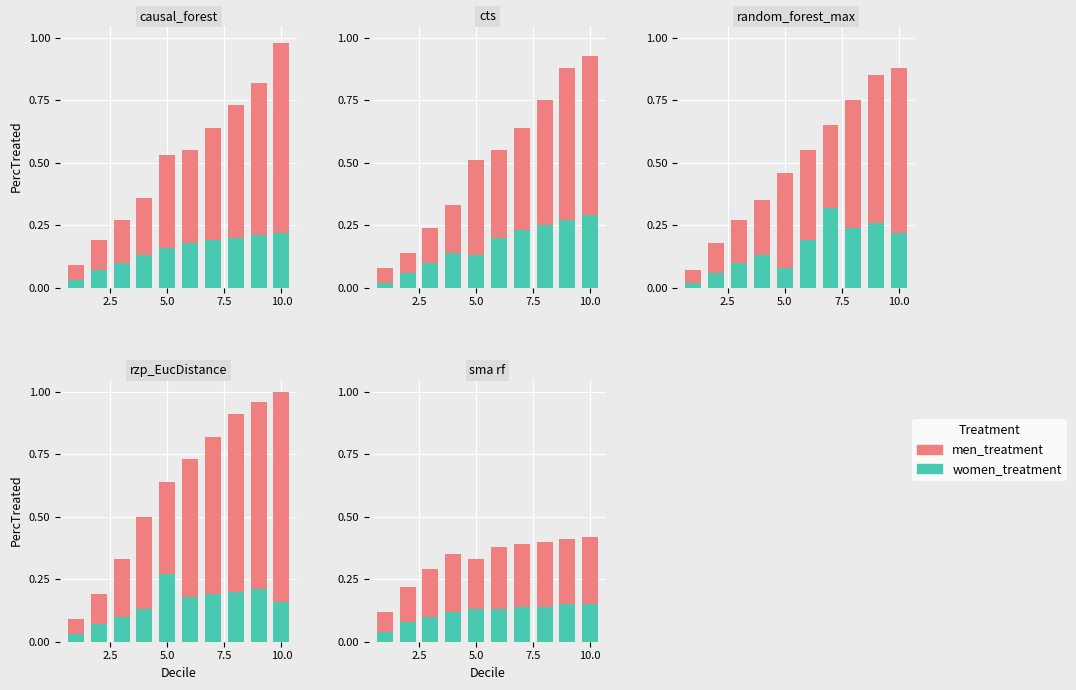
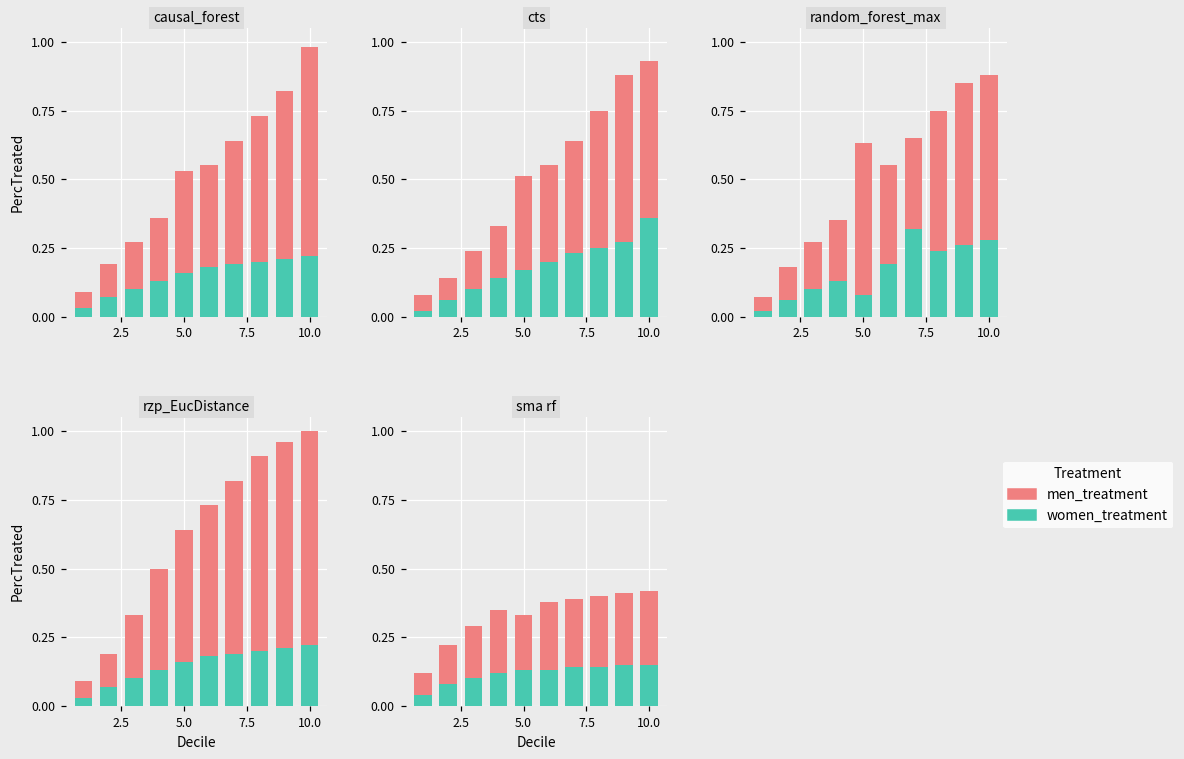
cts, women_treatment, 5.0: 0.13 -> 0.17
cts, women_treatment, 10.0: 0.29 -> 0.36
random_forest_max, men_treatment, 5.0: 0.46 -> 0.63
random_forest_max, women_treatment, 10.0: 0.22 -> 0.28
rzp_EucDistance, women_treatment, 5.0: 0.27 -> 0.16
rzp_EucDistance, women_treatment, 10.0: 0.16 -> 0.22
